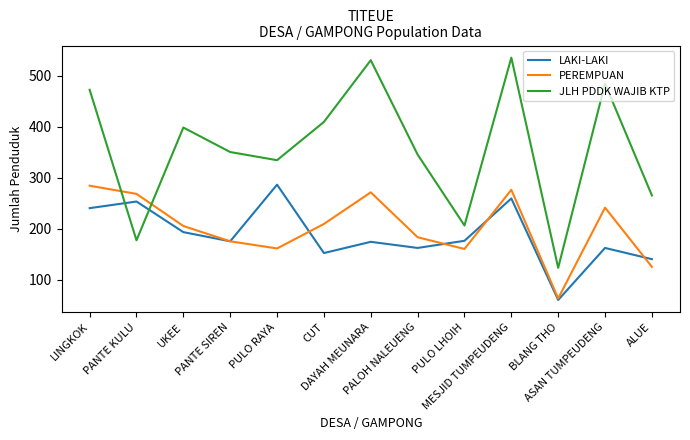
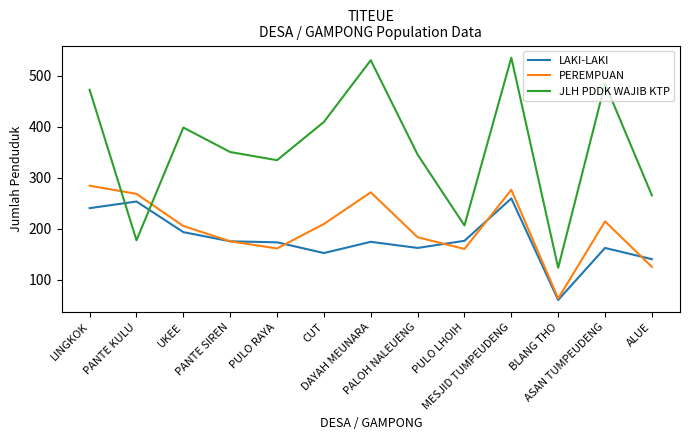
LAKI-LAKI, PULO RAYA: 290 -> 170
PEREMPUAN, ASAN TUMPEUDENG: 240 -> 210
